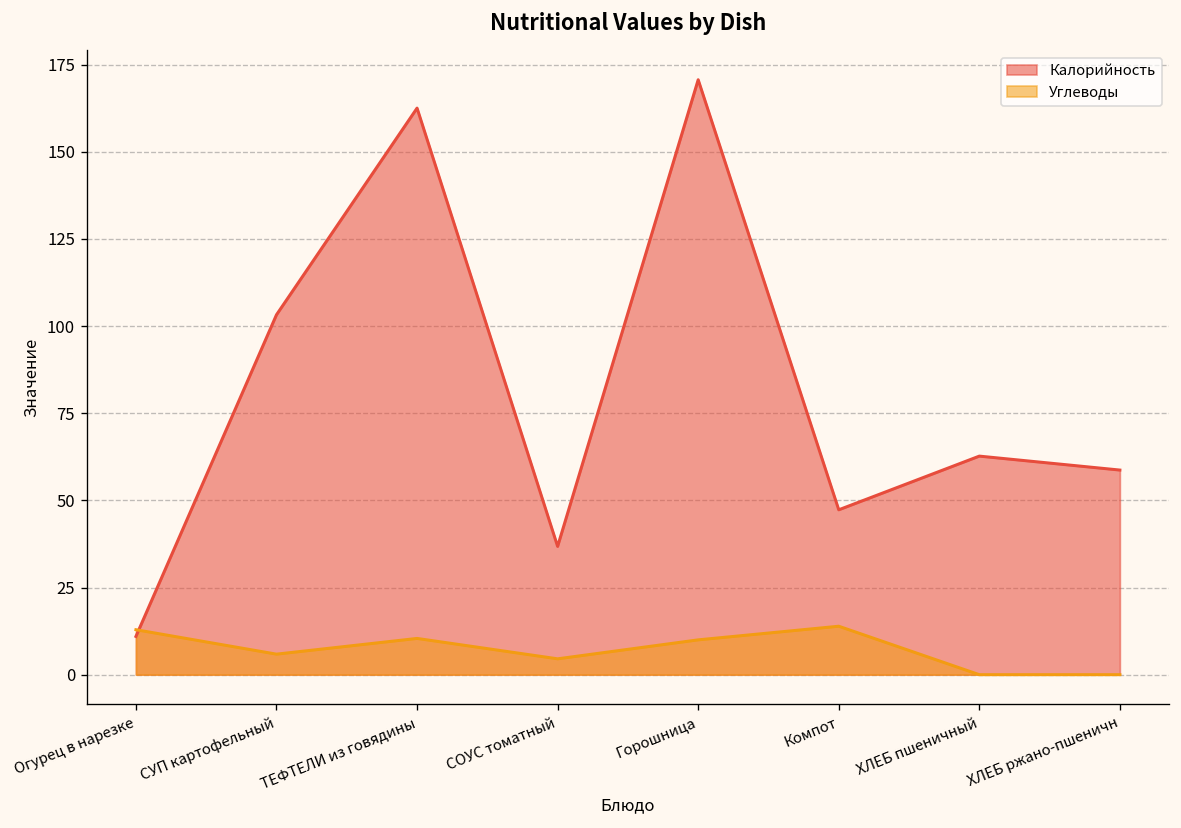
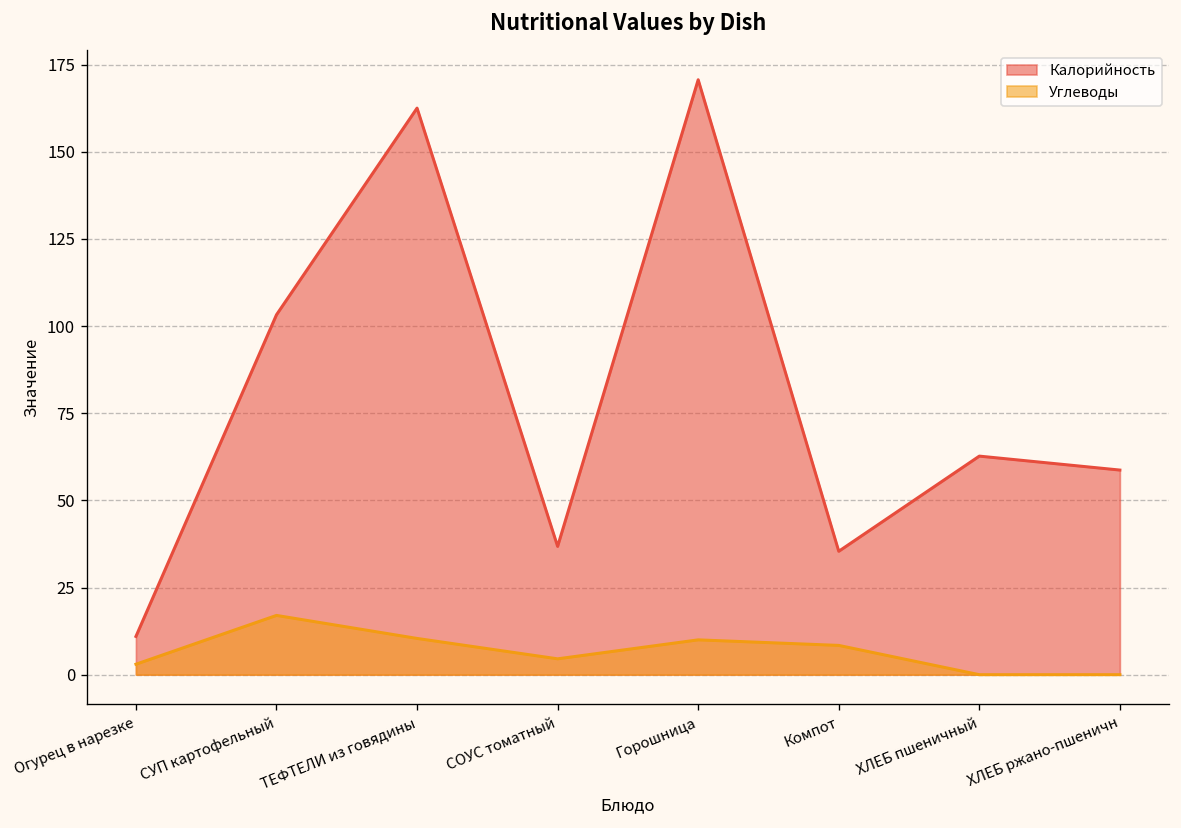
Углеводы, Огурец в нарезке: 13 -> 3
Углеводы, СУП картофельный: 6 -> 17
Калорийность, Компот: 47 -> 35
Углеводы, Компот: 14 -> 8
